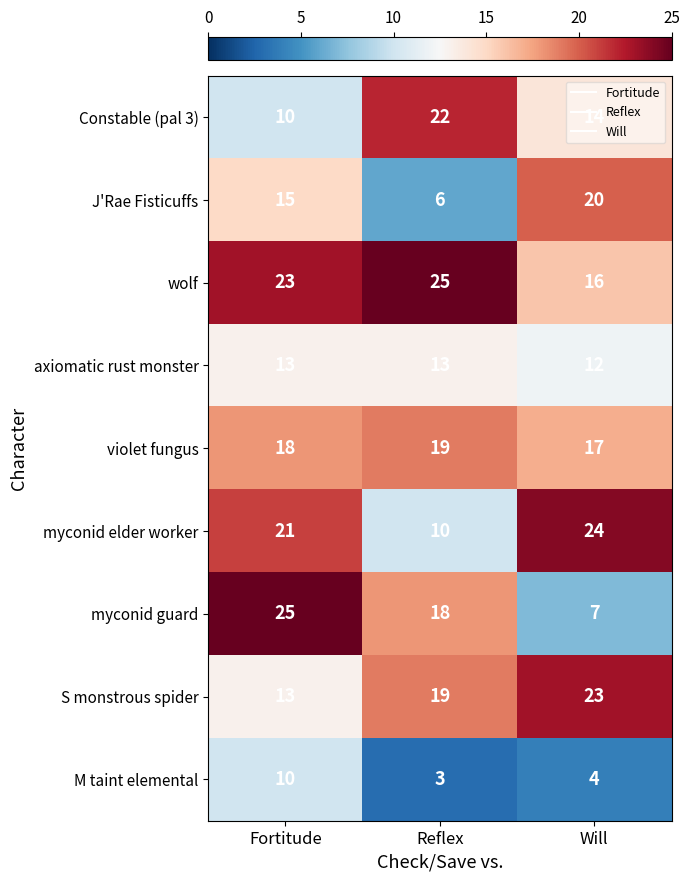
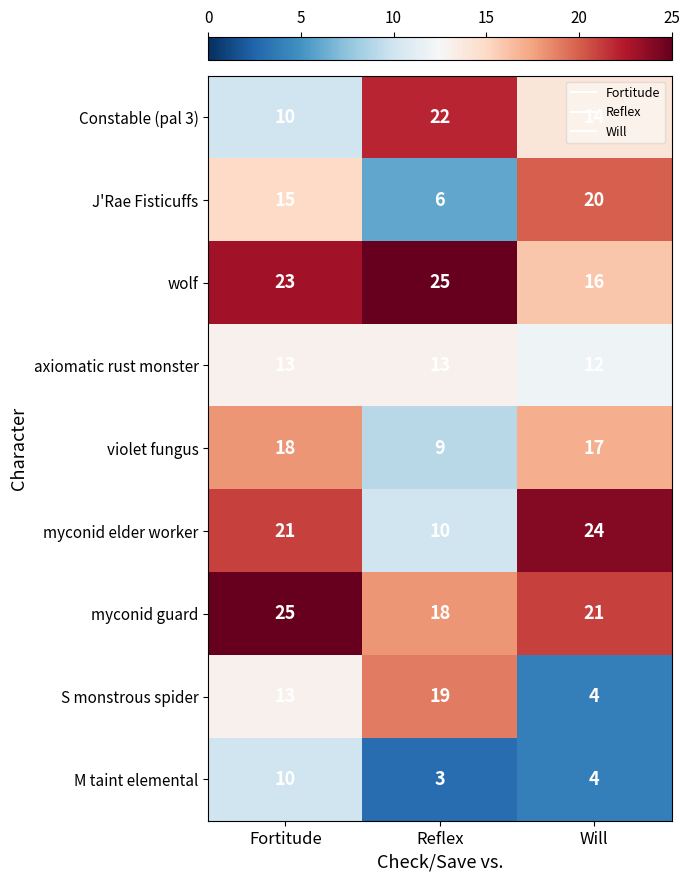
violet fungus, Reflex: 19 -> 9
myconid guard, Will: 7 -> 21
S monstrous spider, Will: 23 -> 4
